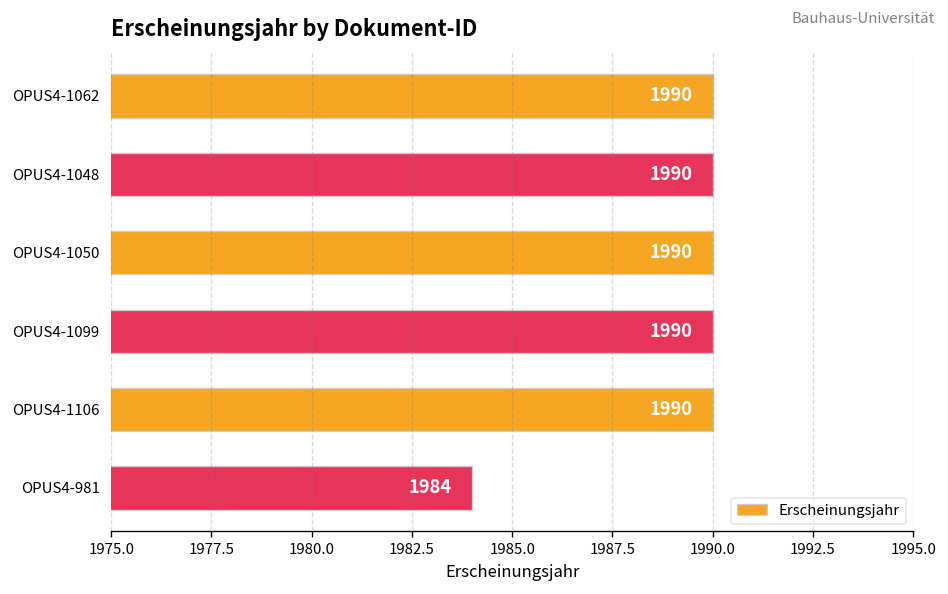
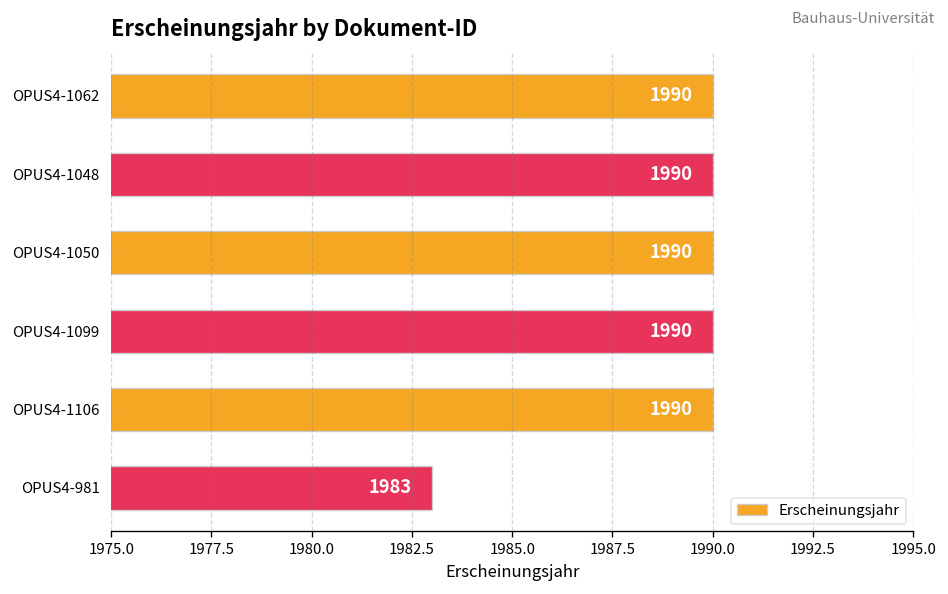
OPUS4-981: 1984 -> 1983
